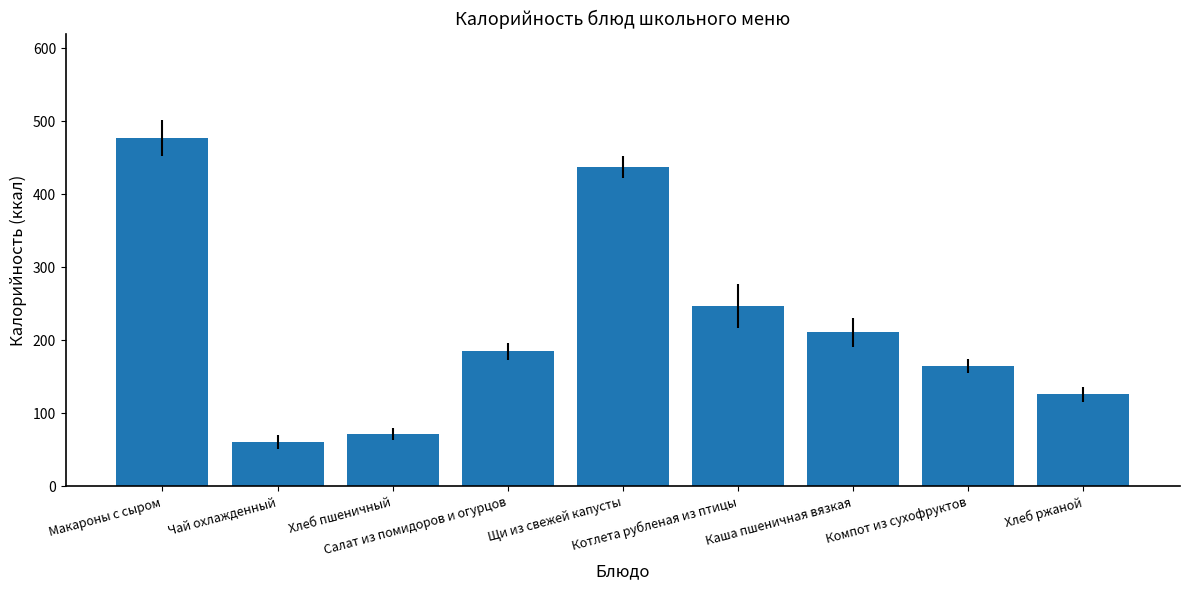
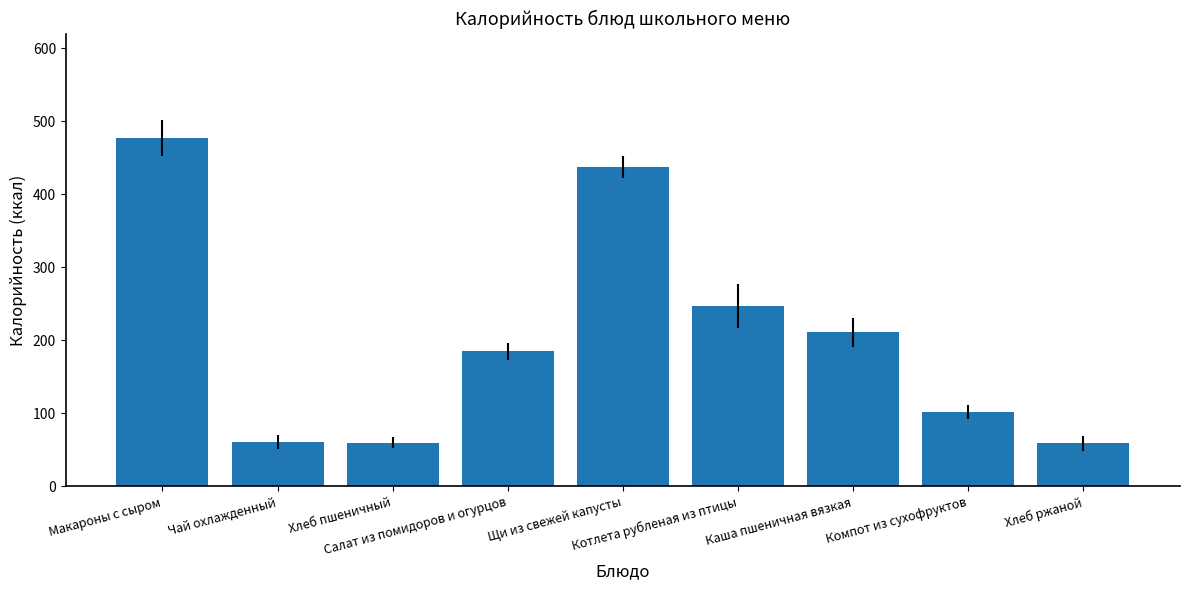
Хлеб пшеничный: 70 -> 60
Компот из сухофруктов: 170 -> 100
Хлеб ржаной: 130 -> 60
